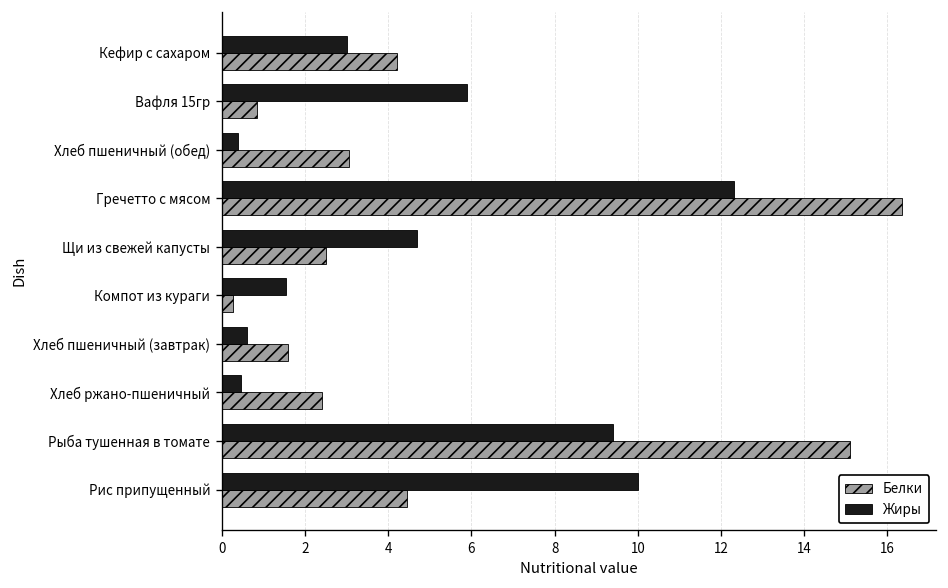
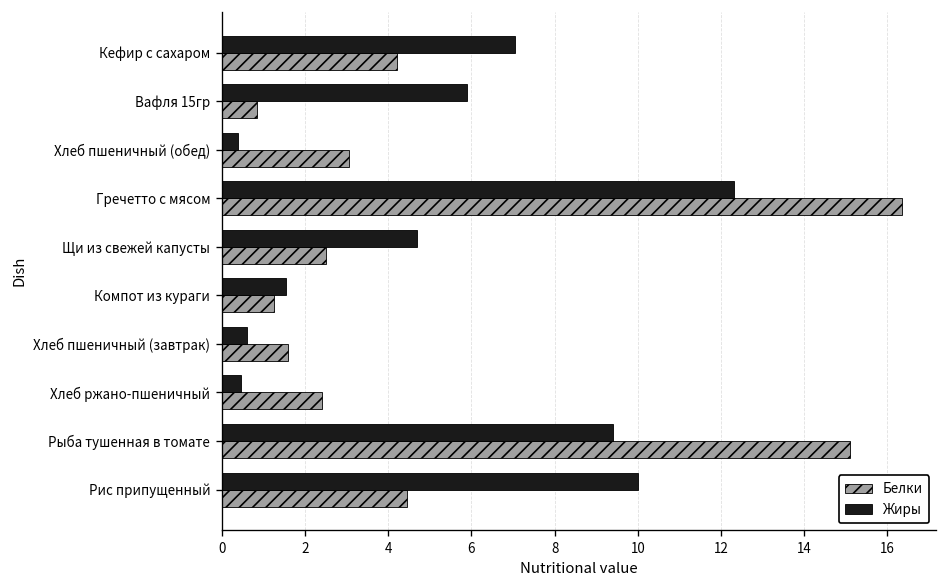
Жиры, Кефир с сахаром: 3.0 -> 7.0
Белки, Компот из кураги: 0.3 -> 1.3
